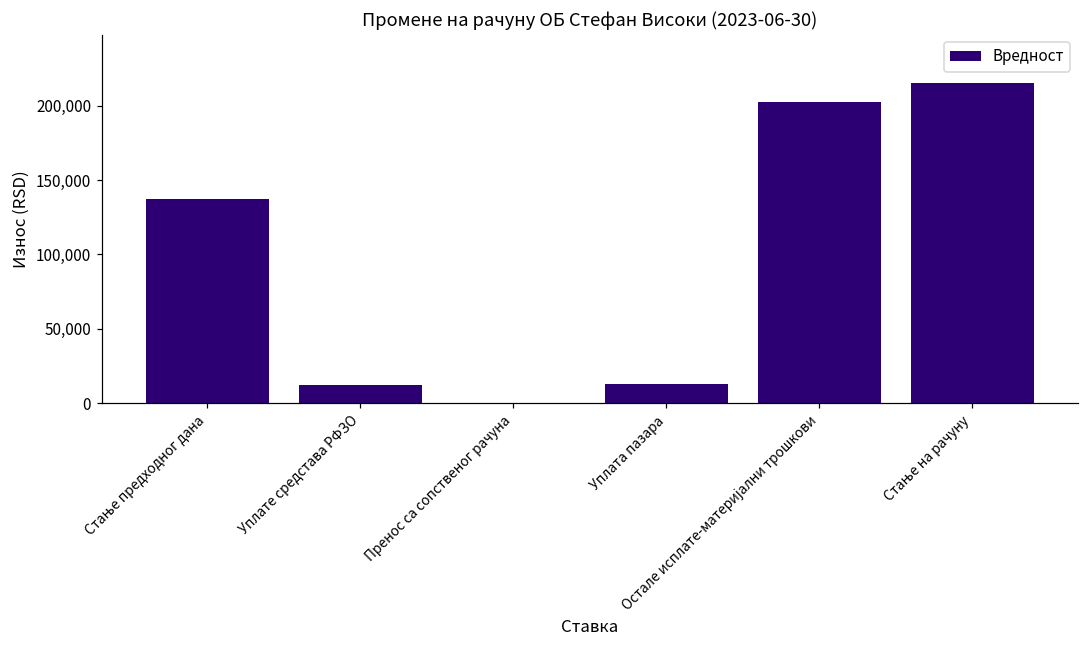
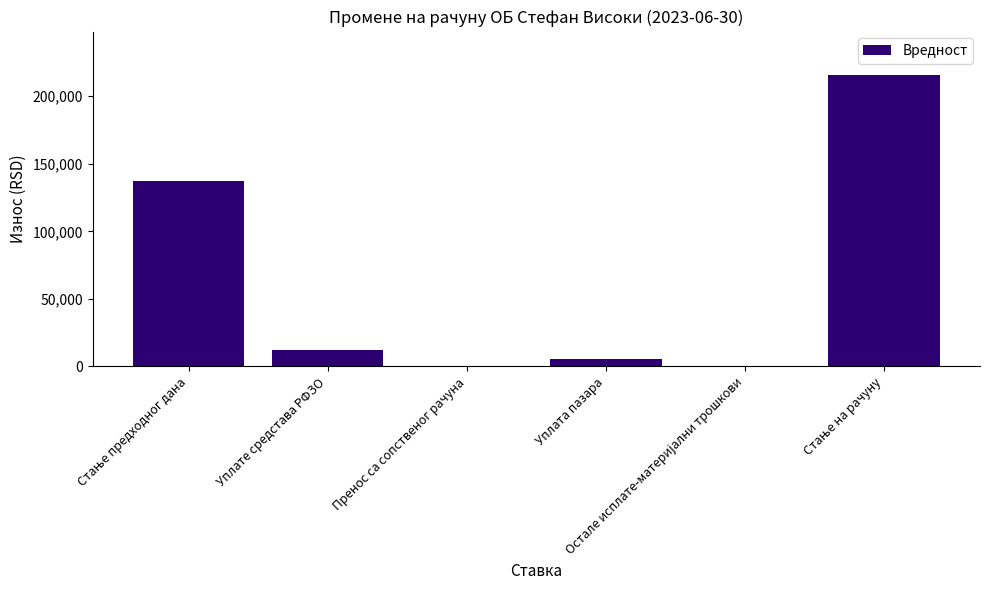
Уплата пазара: 13,000 -> 5,000
Остале исплате-материјални трошкови: 203,000 -> 0
